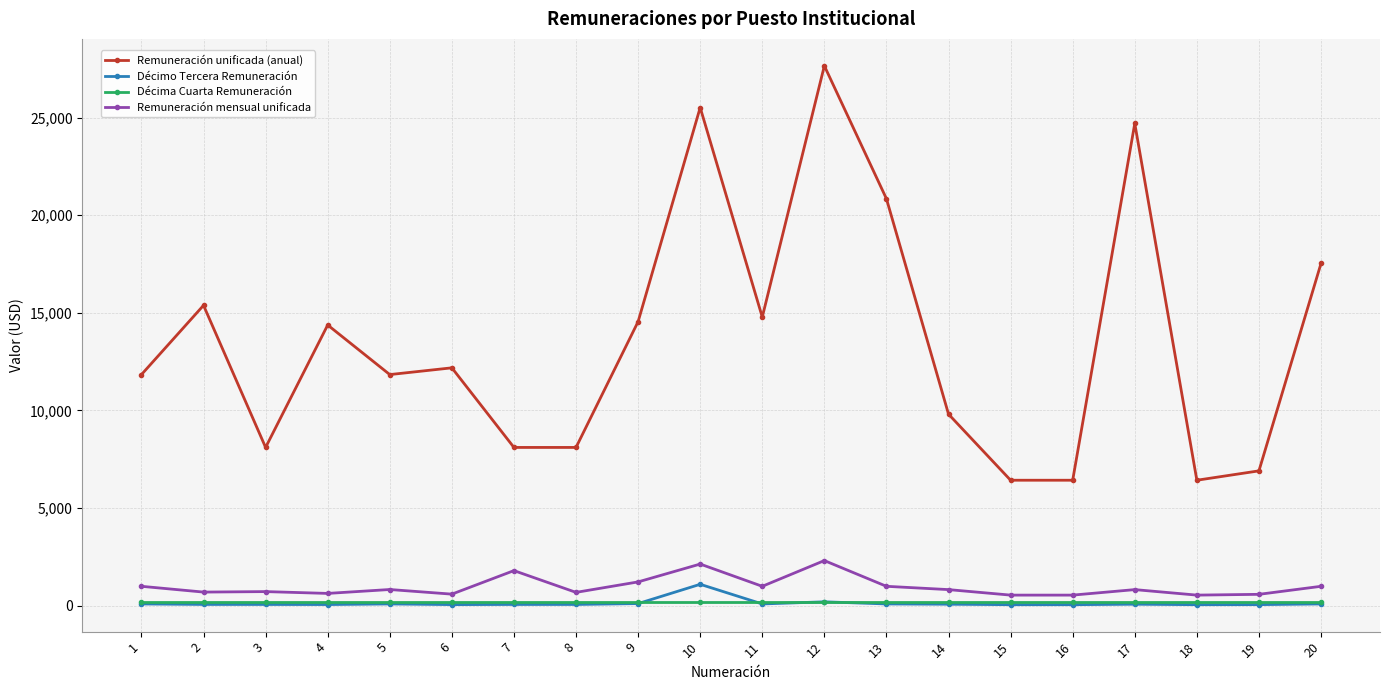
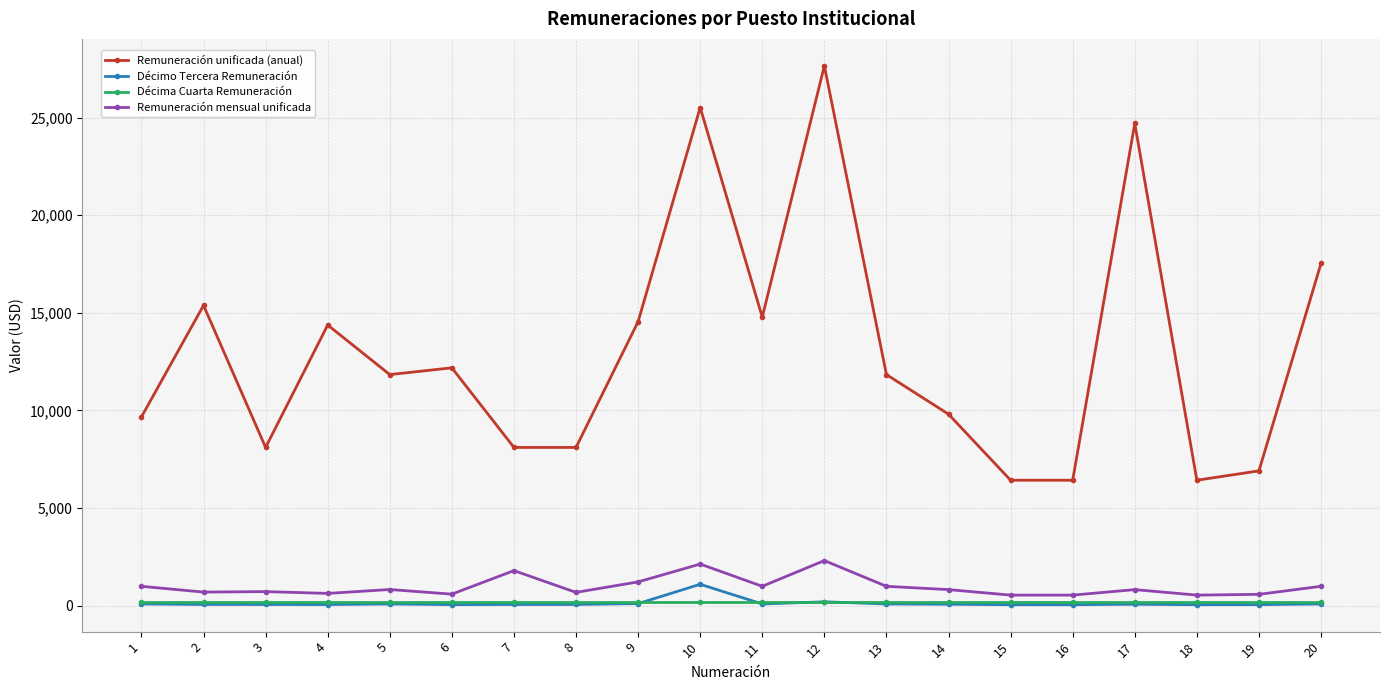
Remuneración unificada (anual), 1: 11,800 -> 9,700
Remuneración unificada (anual), 13: 20,800 -> 11,800
